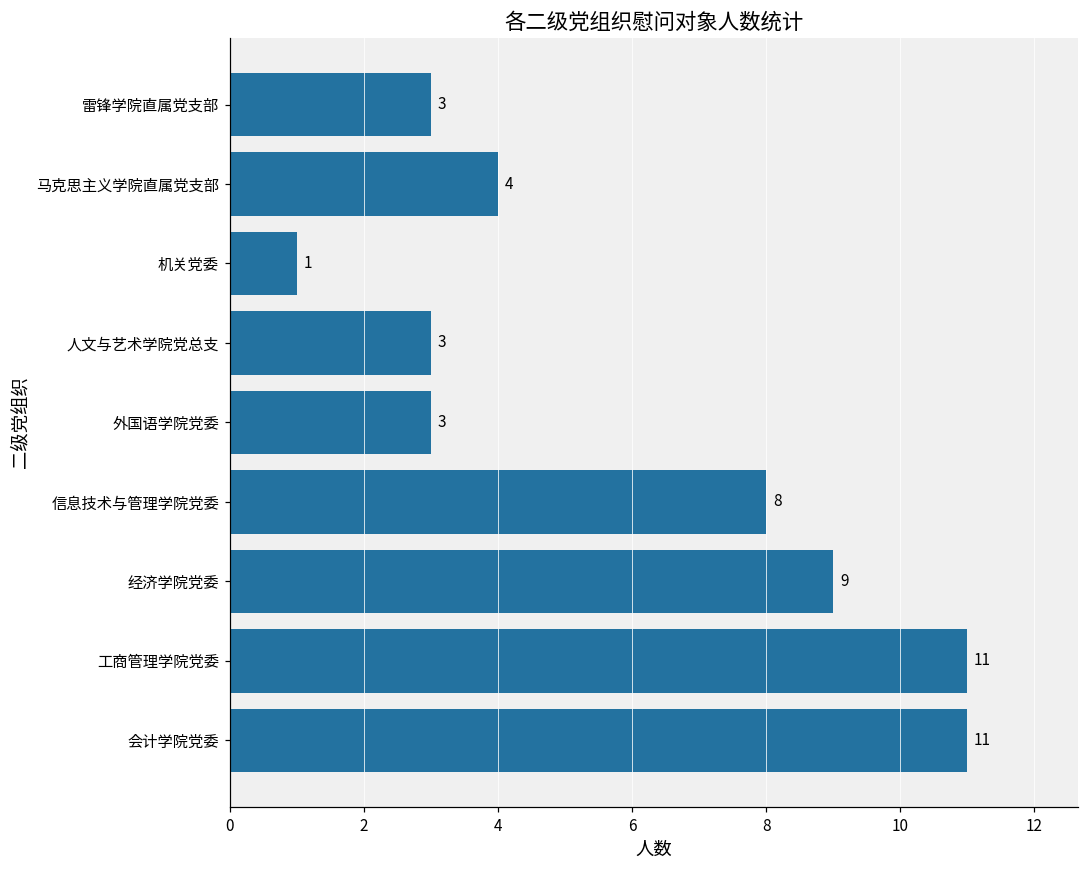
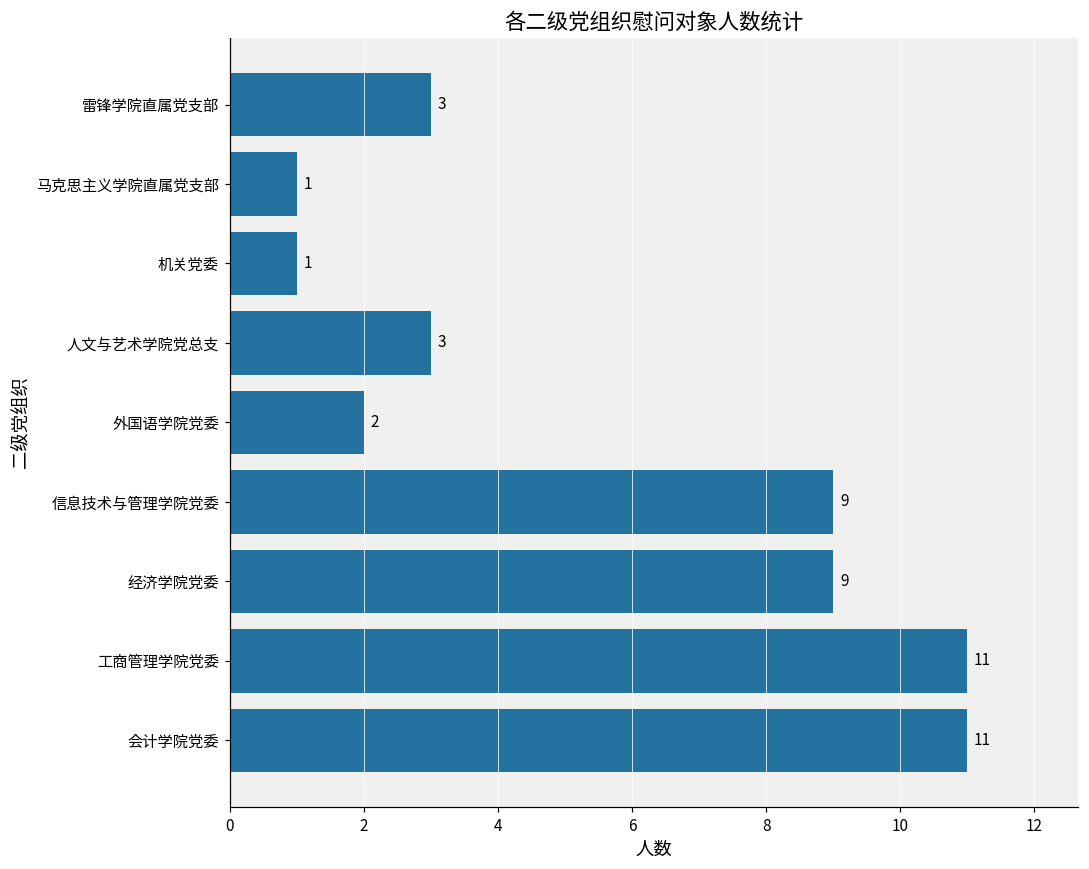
马克思主义学院直属党支部: 4 -> 1
外国语学院党委: 3 -> 2
信息技术与管理学院党委: 8 -> 9
